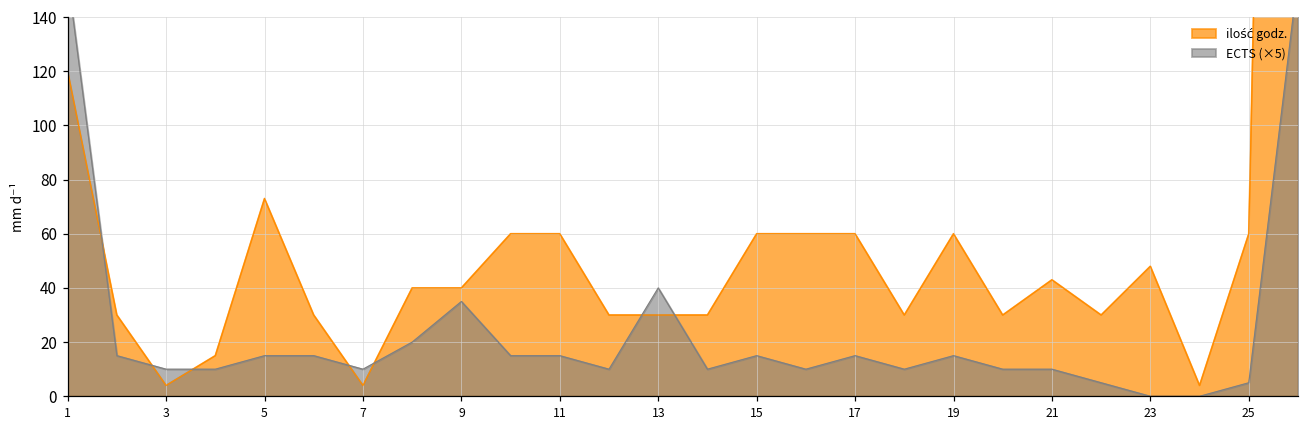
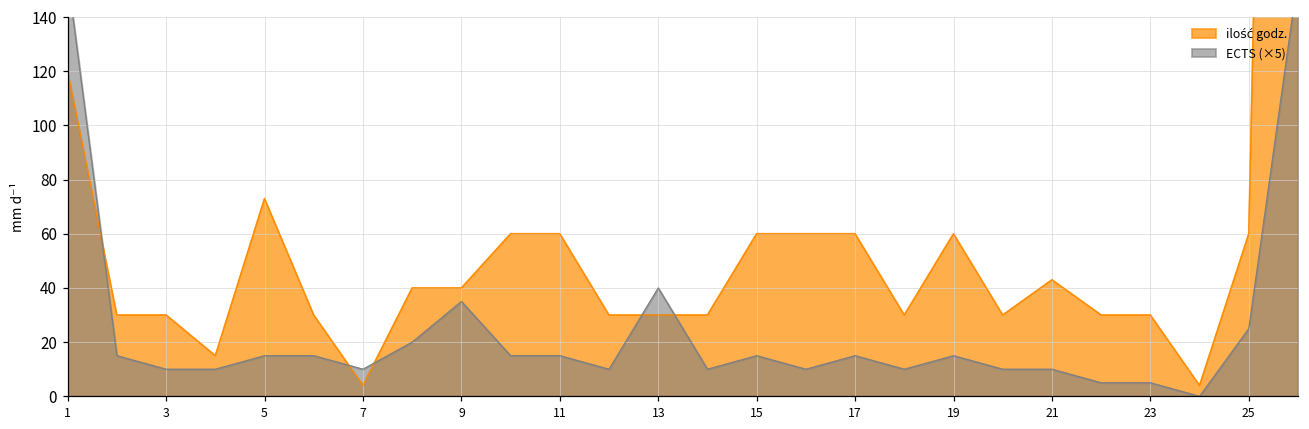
ilość godz., 3: 4 -> 30
ilość godz., 23: 48 -> 30
ECTS (×5), 23: 0 -> 5
ECTS (×5), 25: 5 -> 25
